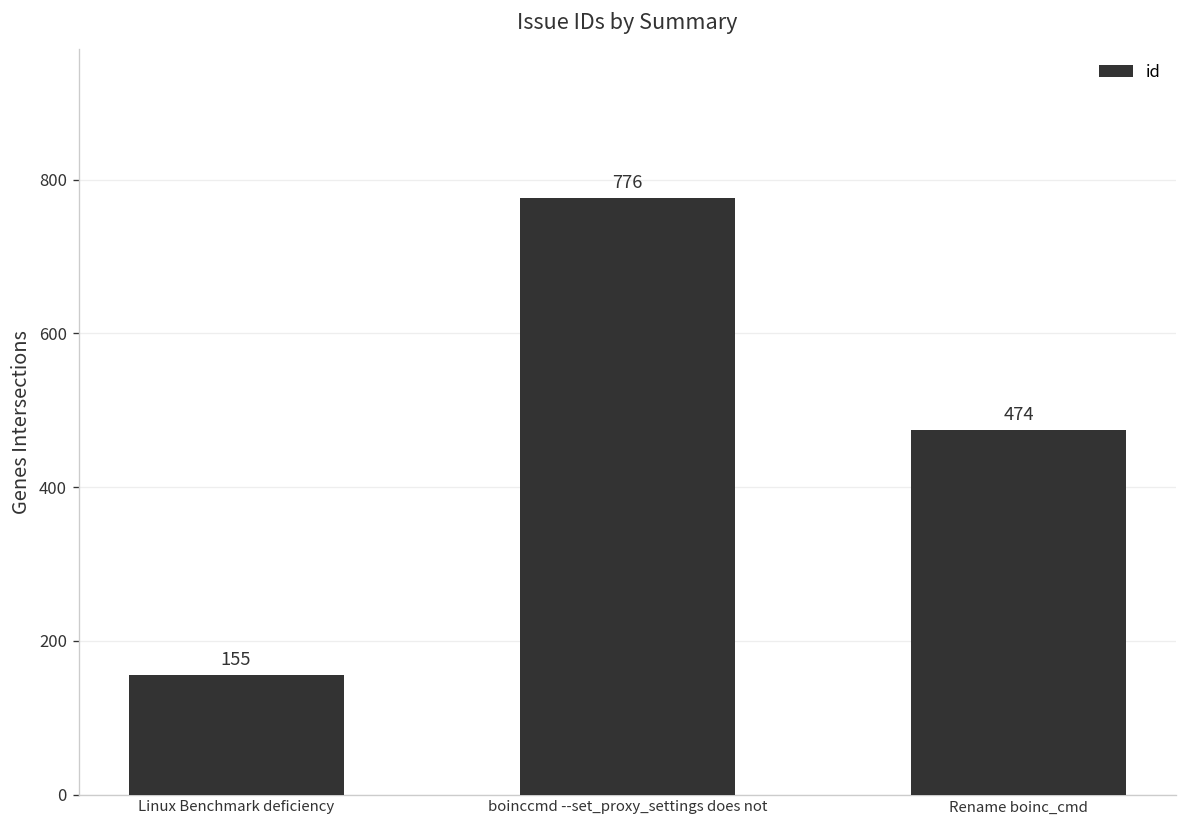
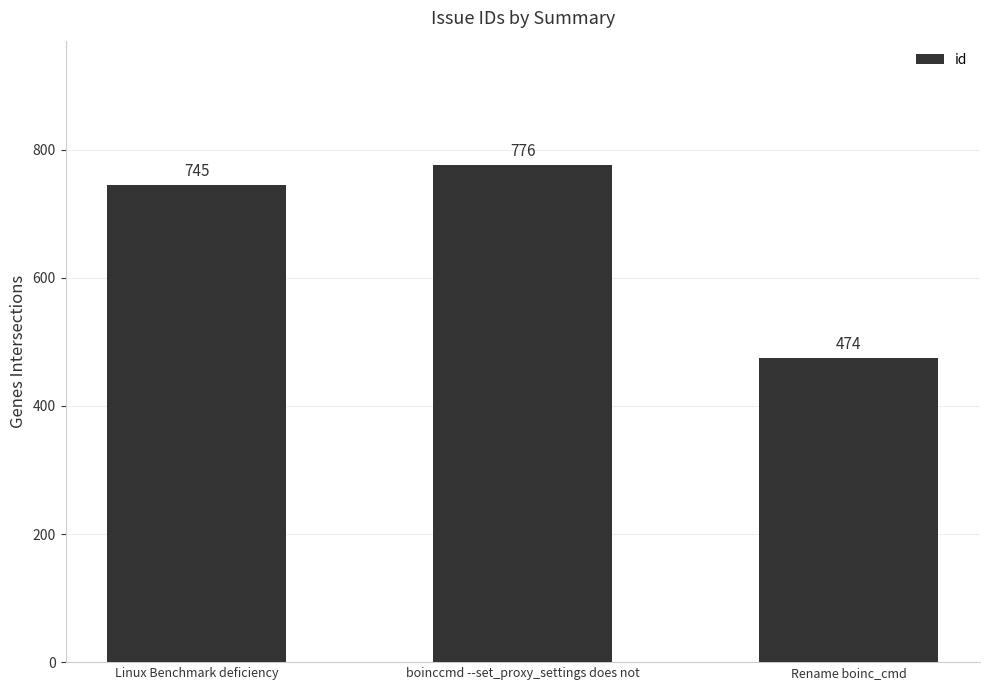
Linux Benchmark deficiency: 155 -> 745
